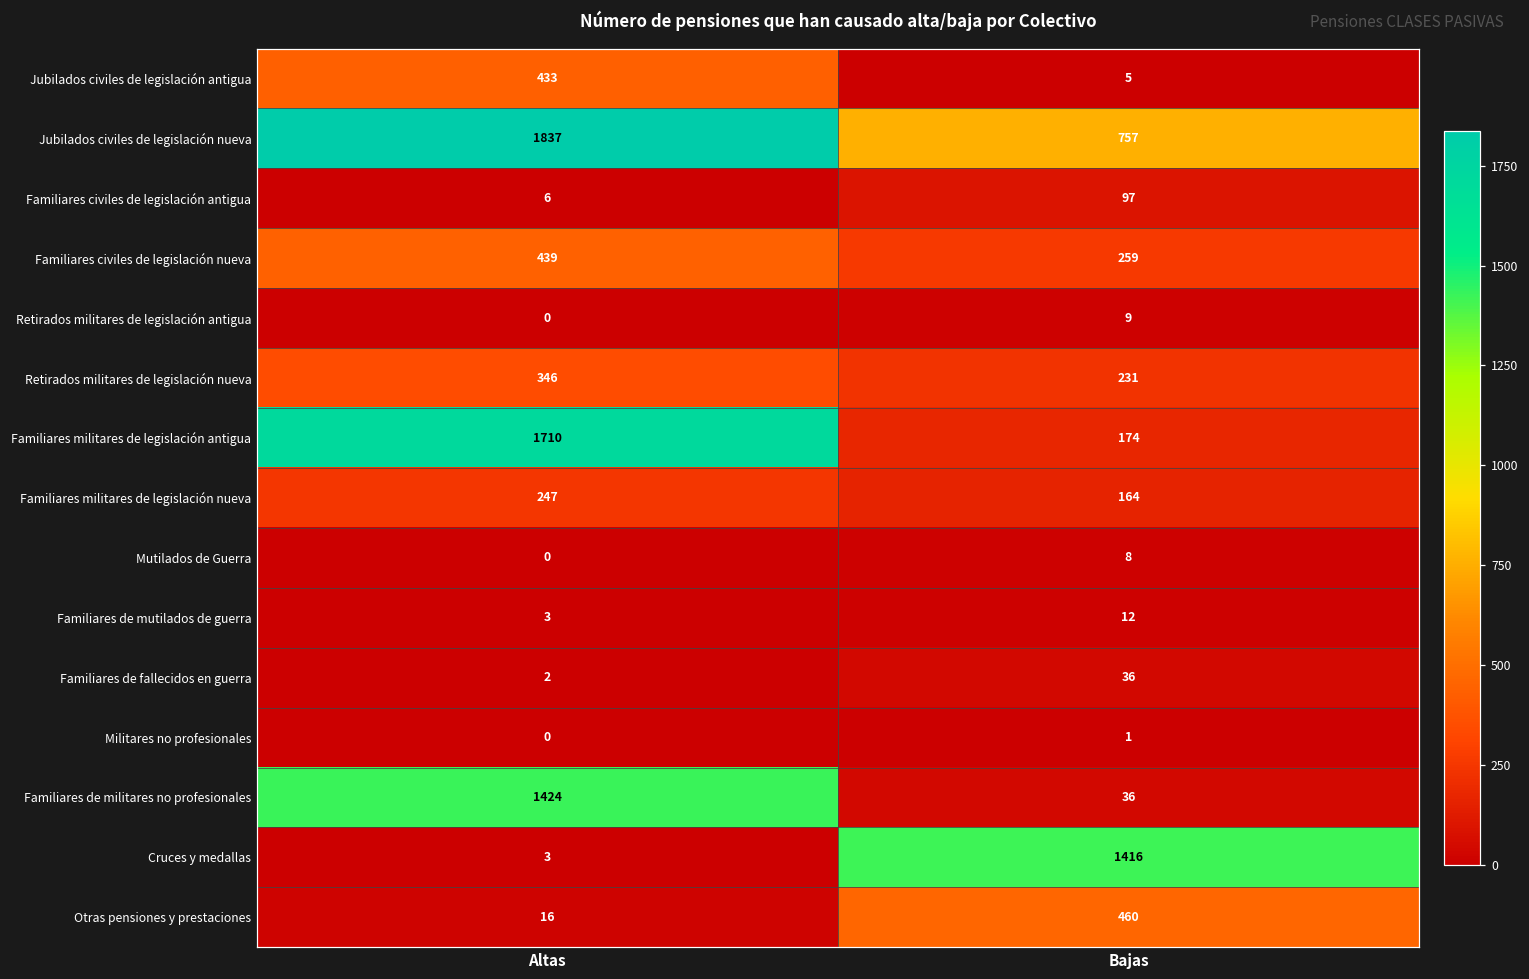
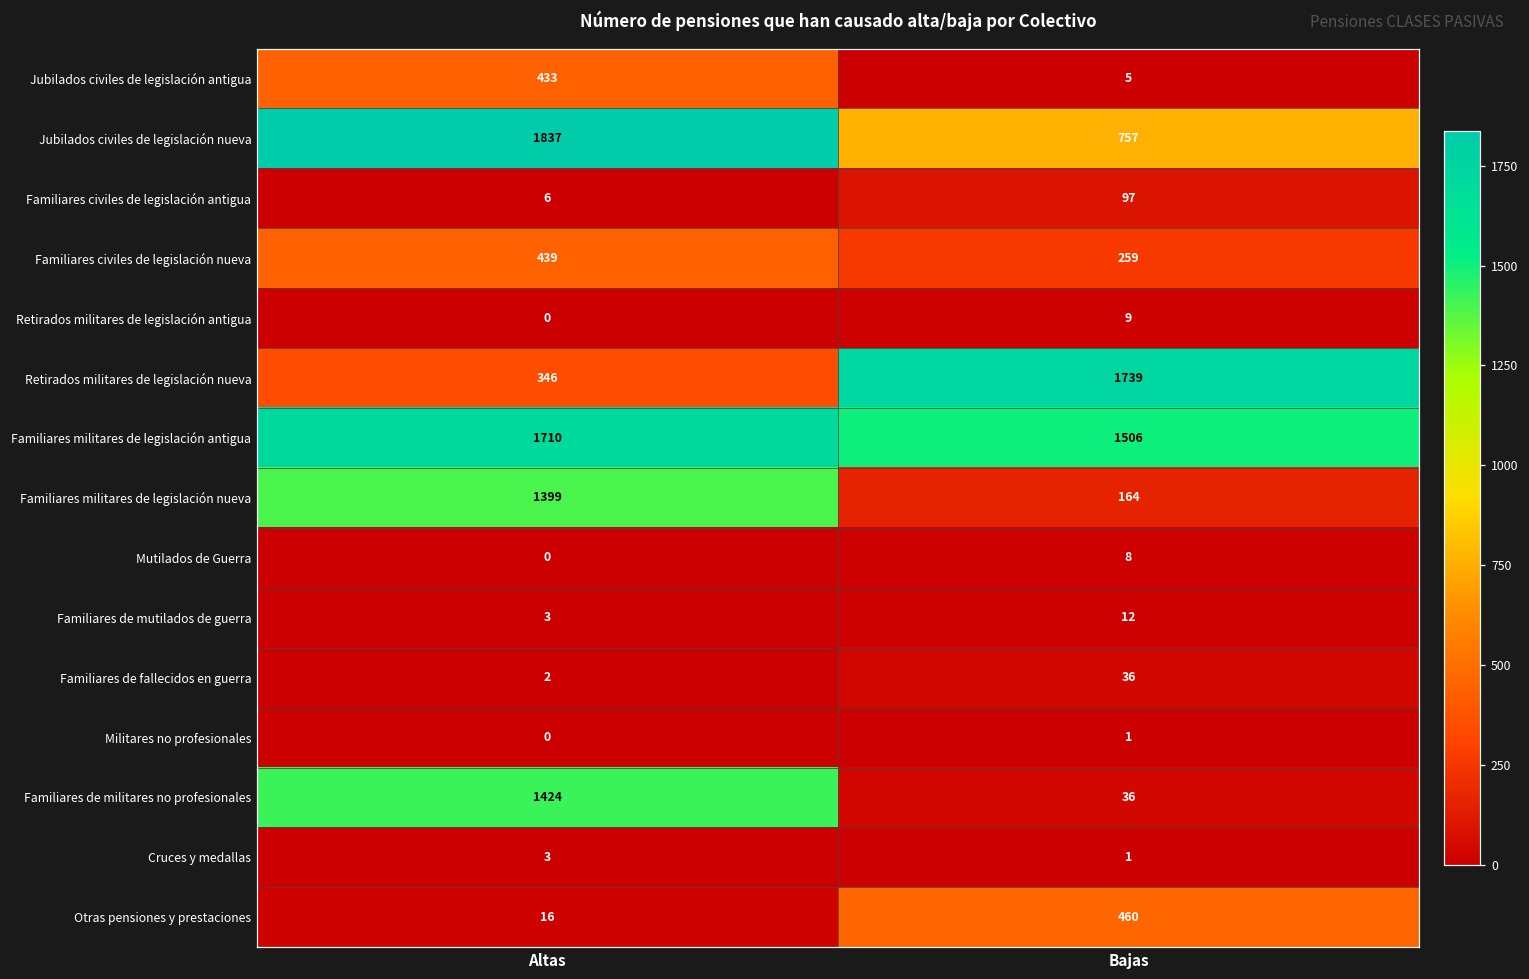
Retirados militares de legislación nueva, Bajas: 231 -> 1739
Familiares militares de legislación antigua, Bajas: 174 -> 1506
Familiares militares de legislación nueva, Altas: 247 -> 1399
Cruces y medallas, Bajas: 1416 -> 1
